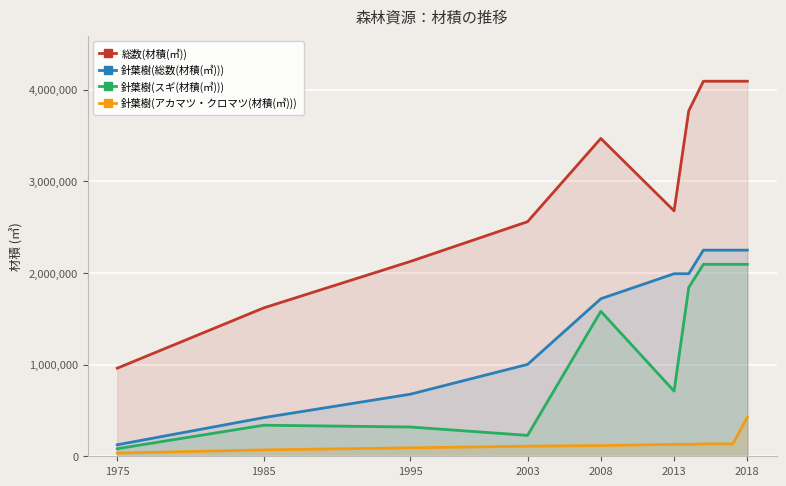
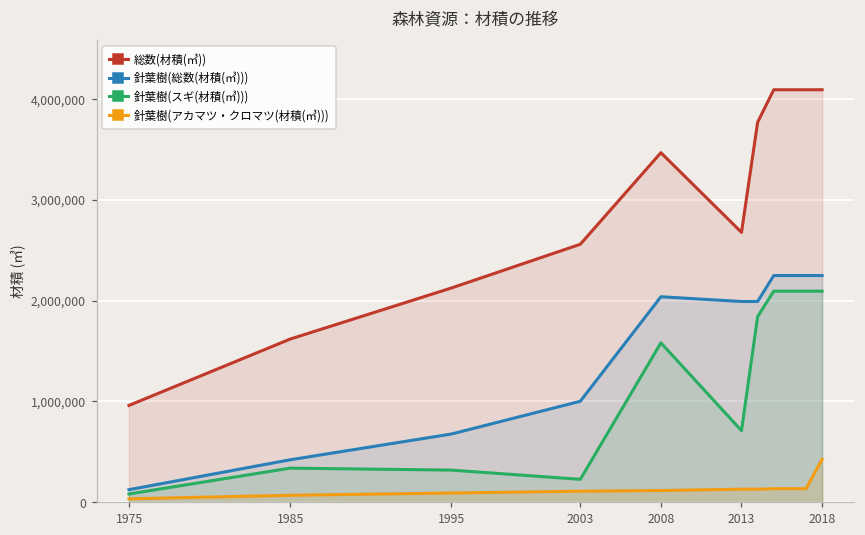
針葉樹(総数(材積(㎥))), 2008: 1,700,000 -> 2,000,000
